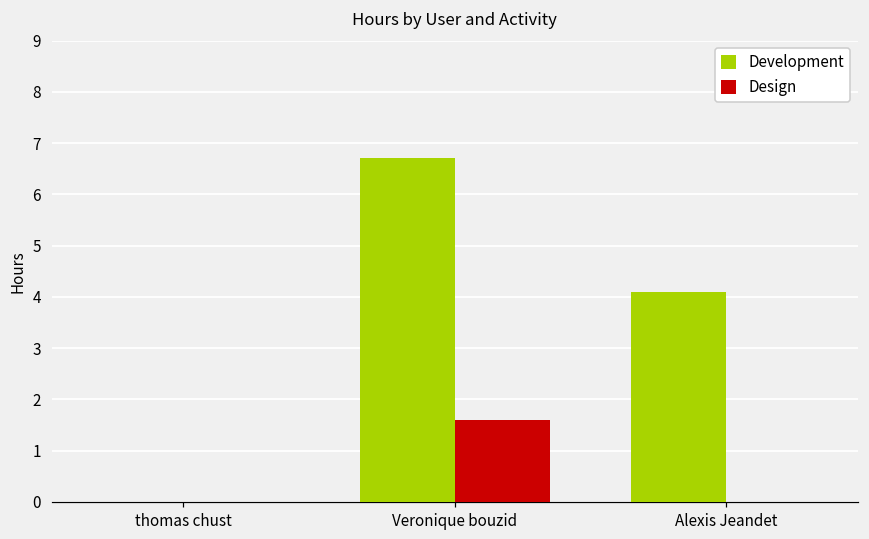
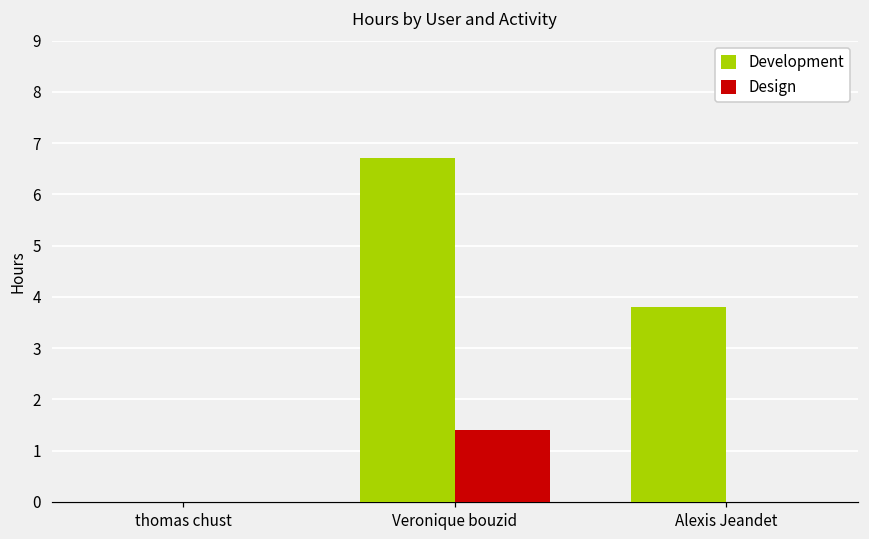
Design, Veronique bouzid: 1.6 -> 1.4
Development, Alexis Jeandet: 4.1 -> 3.8
